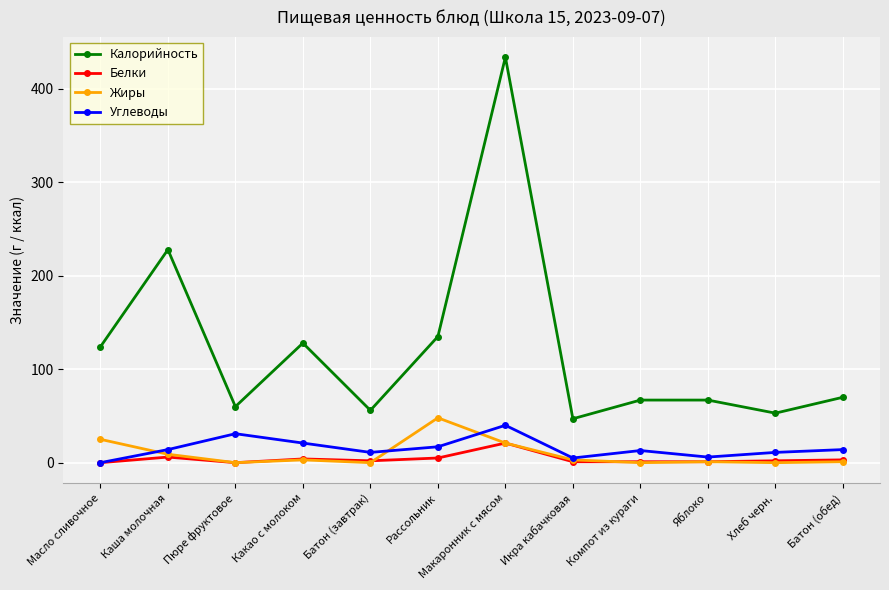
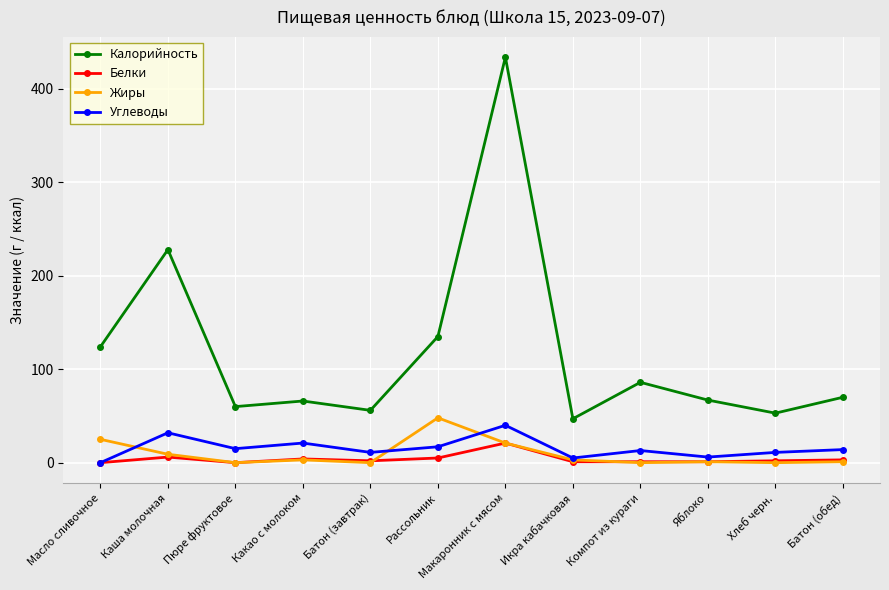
Углеводы, Каша молочная: 10 -> 30
Углеводы, Пюре фруктовое: 30 -> 20
Калорийность, Какао с молоком: 130 -> 70
Калорийность, Компот из кураги: 70 -> 90
